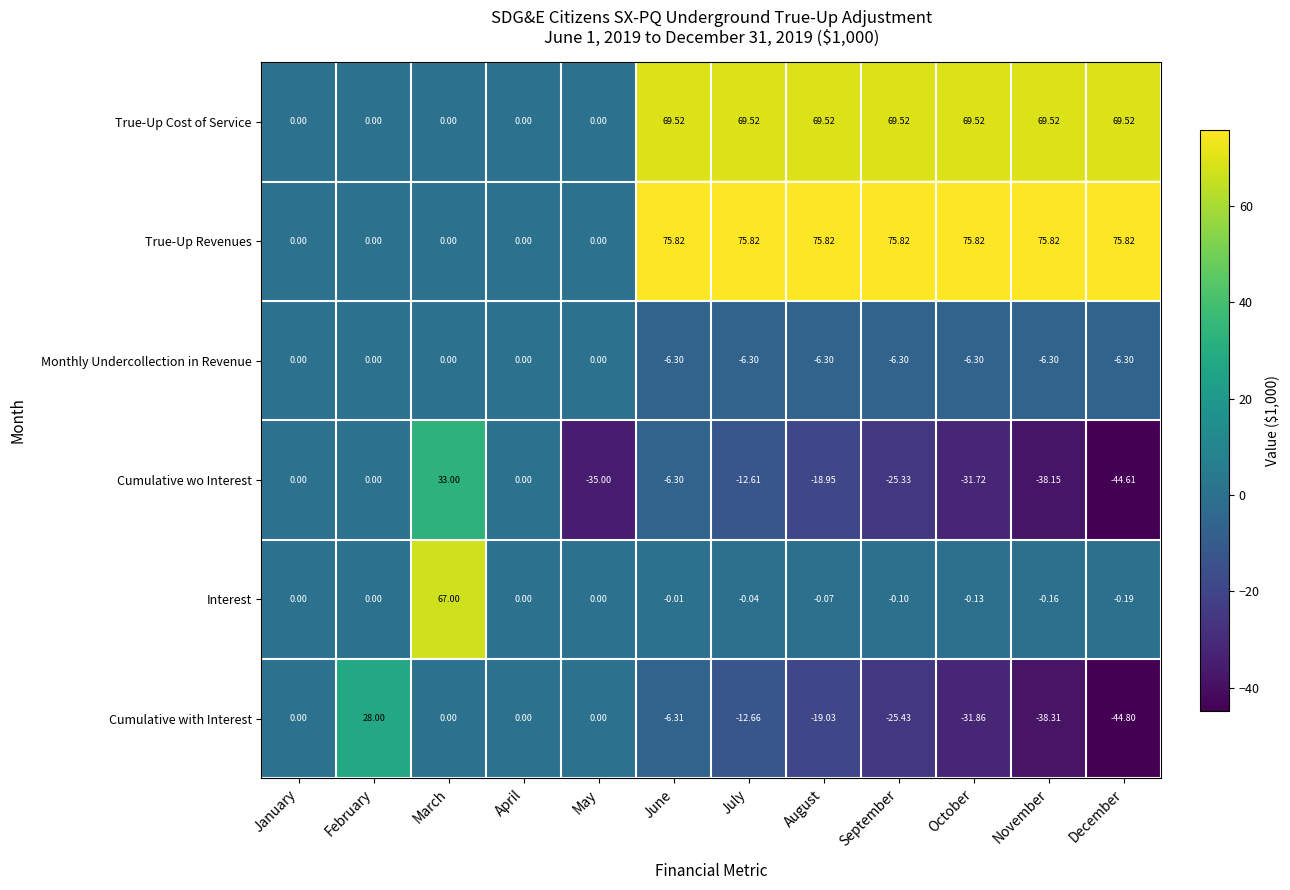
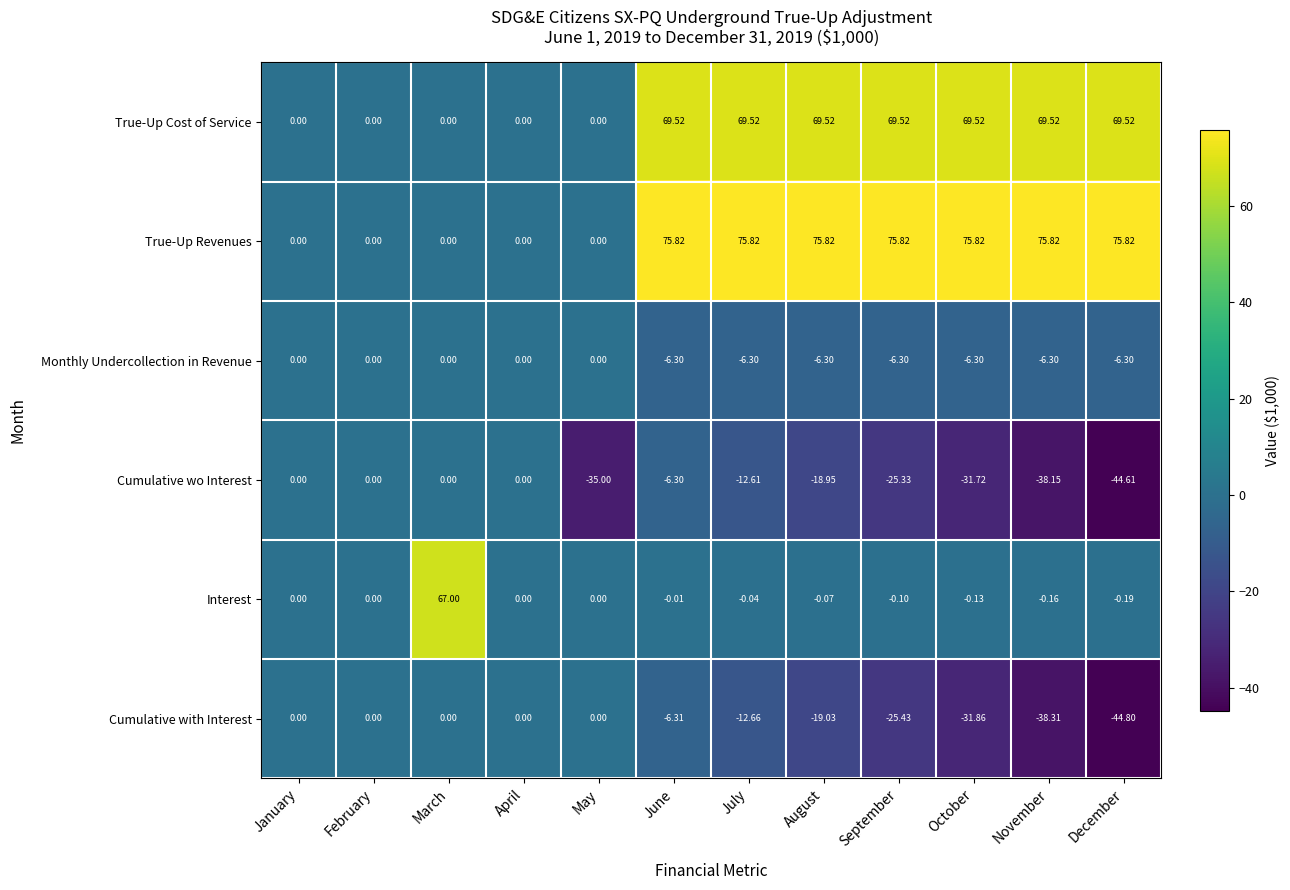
Cumulative wo Interest, March: 33.00 -> 0.00
Cumulative with Interest, February: 28.00 -> 0.00
